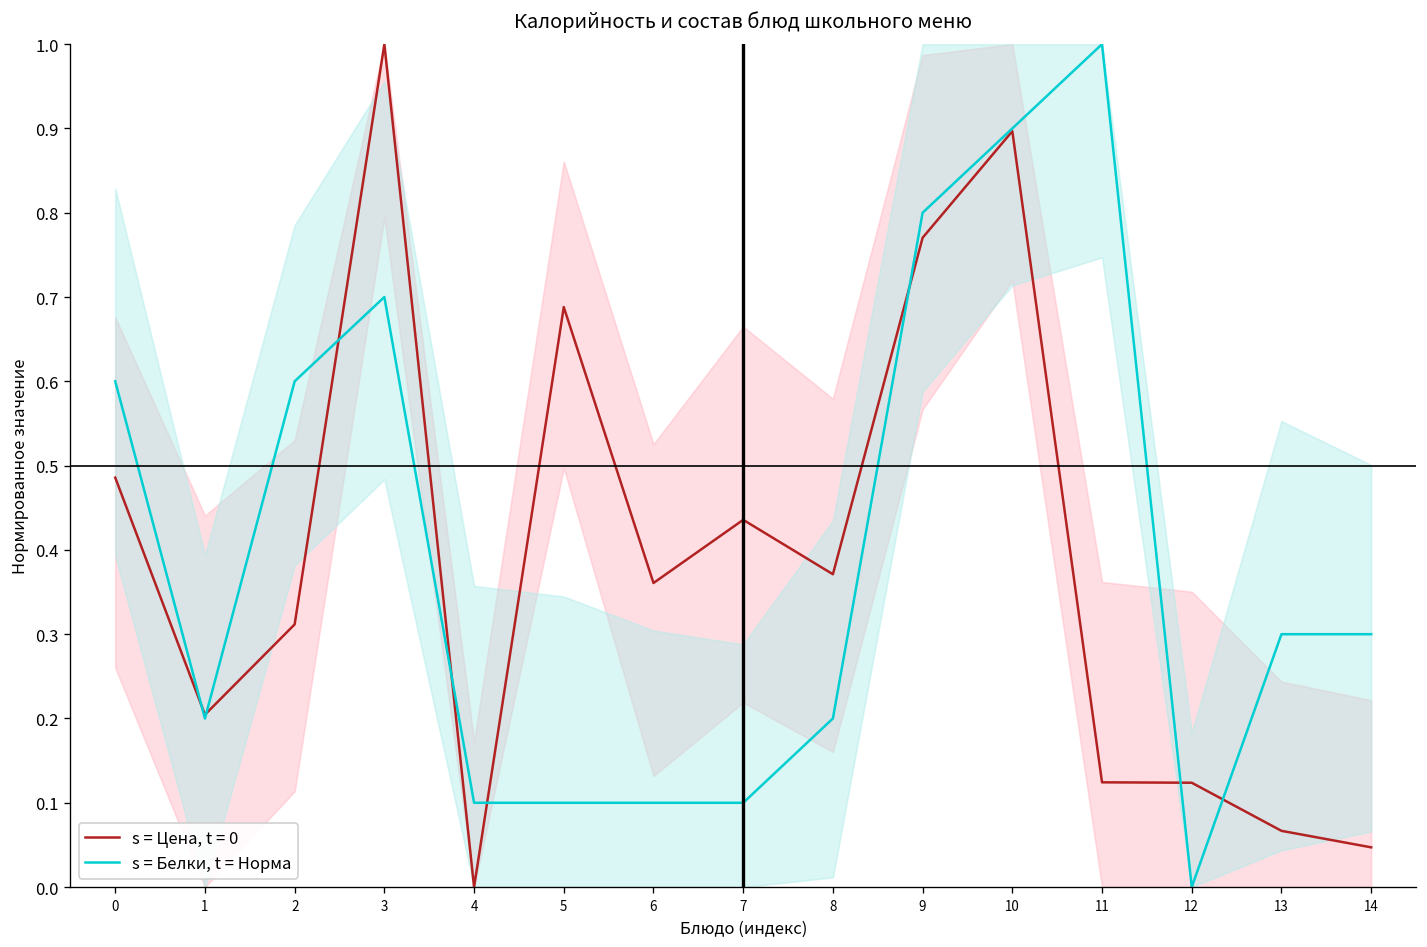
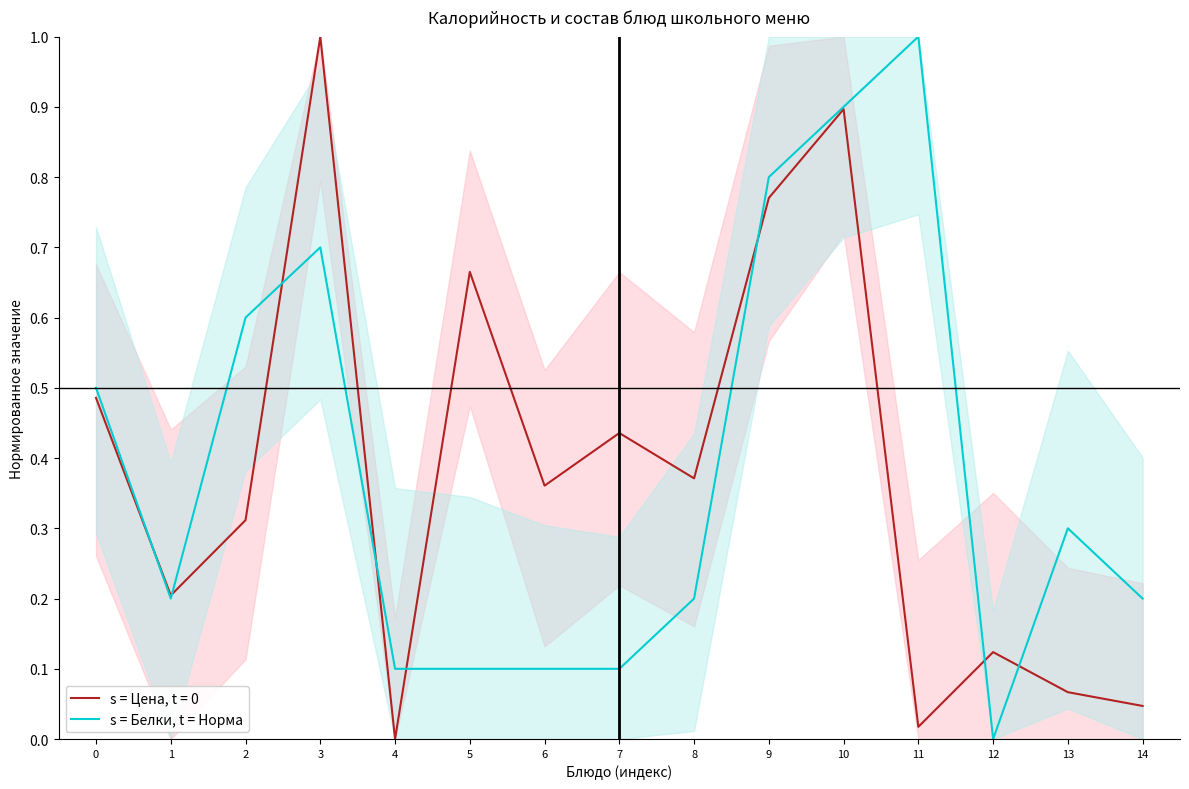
s = Белки, t = Норма, 0: 0.60 -> 0.50
s = Цена, t = 0, 5: 0.69 -> 0.67
s = Цена, t = 0, 11: 0.12 -> 0.02
s = Белки, t = Норма, 14: 0.30 -> 0.20
